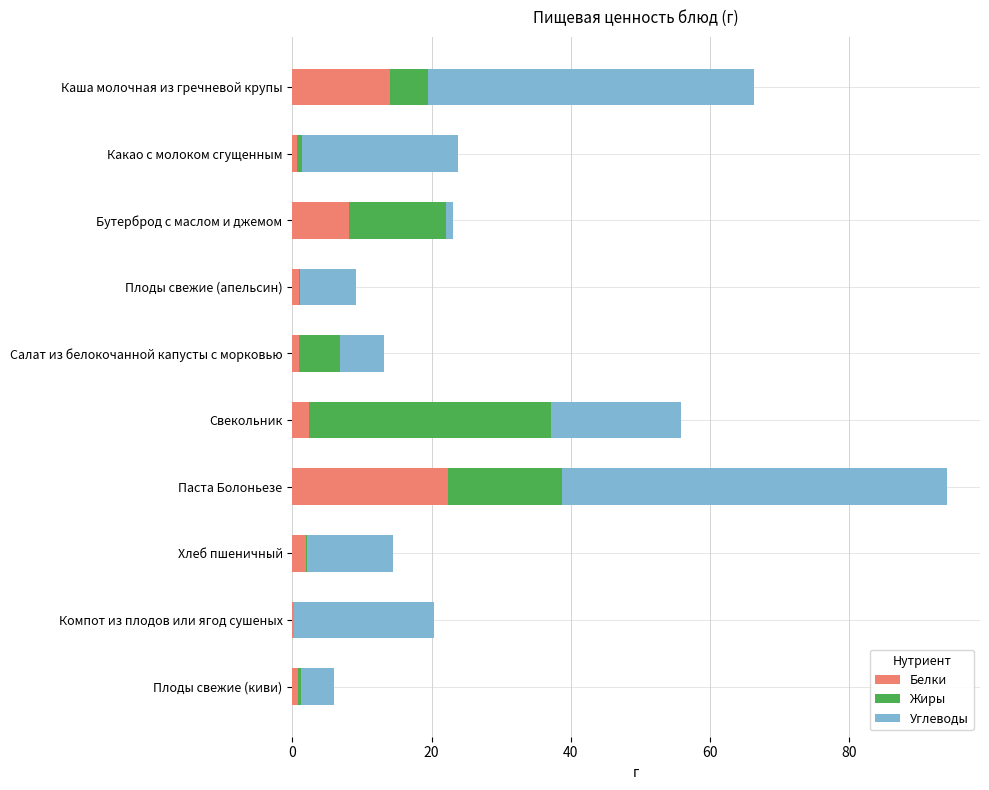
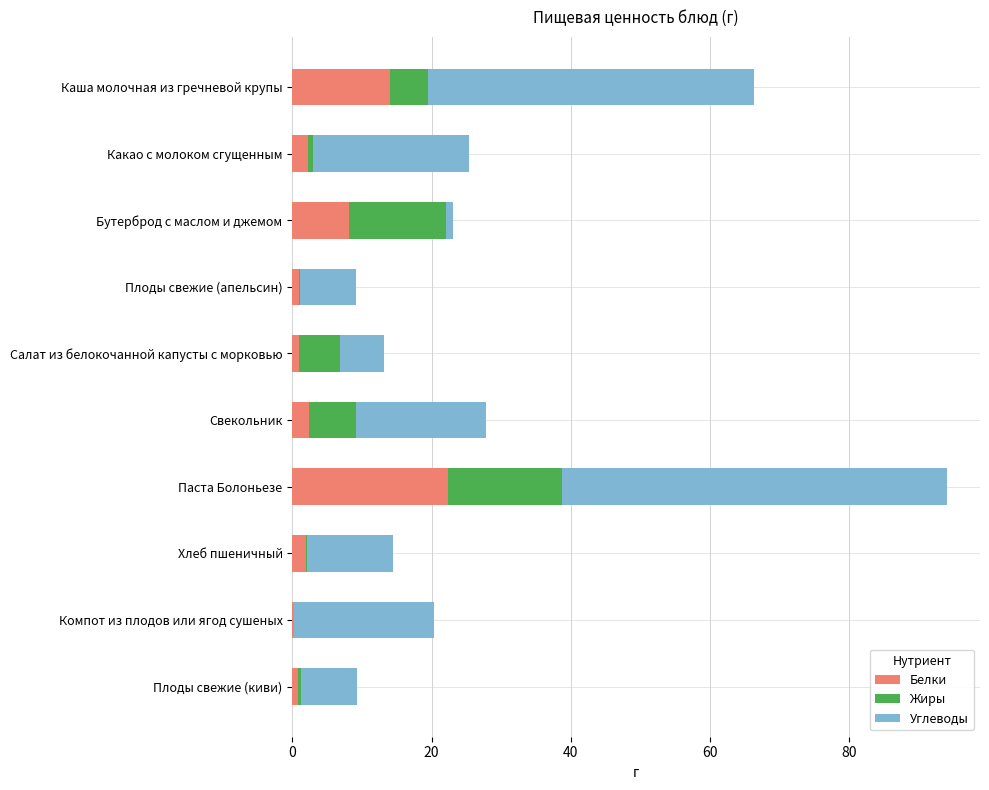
Белки, Какао с молоком сгущенным: 1 -> 2
Жиры, Свекольник: 35 -> 7
Углеводы, Плоды свежие (киви): 5 -> 8
